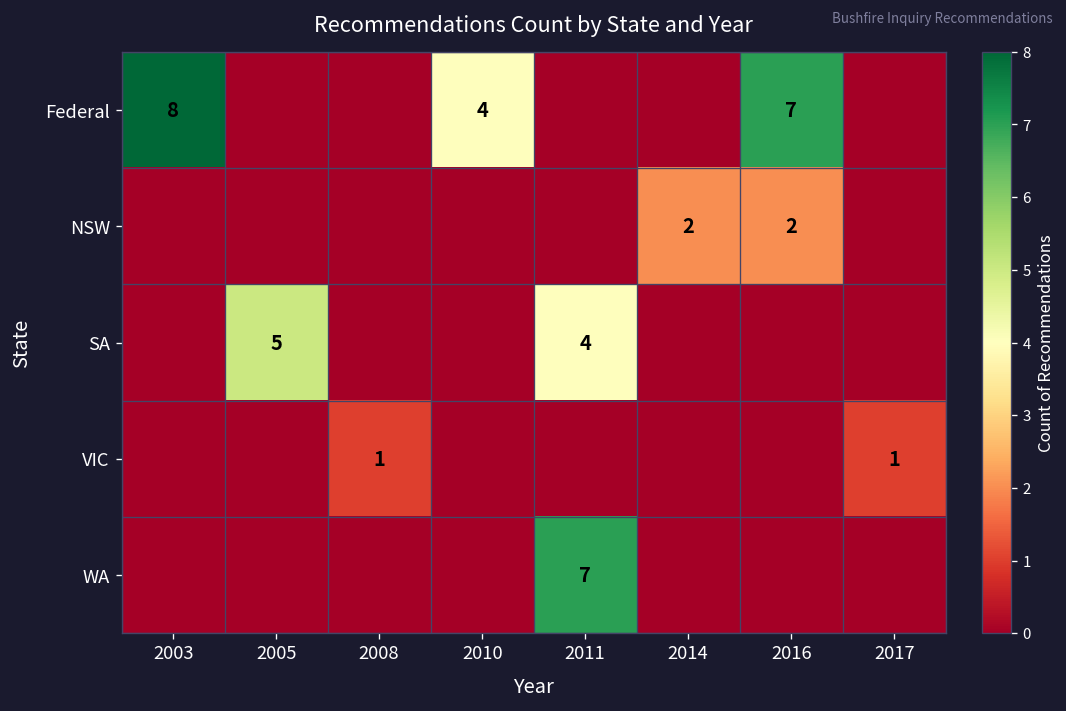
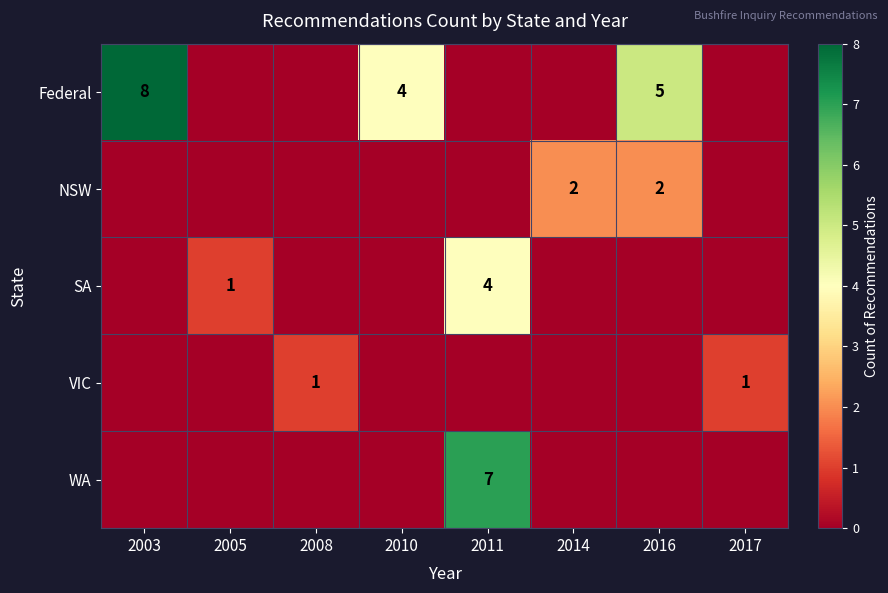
Federal, 2016: 7 -> 5
SA, 2005: 5 -> 1
